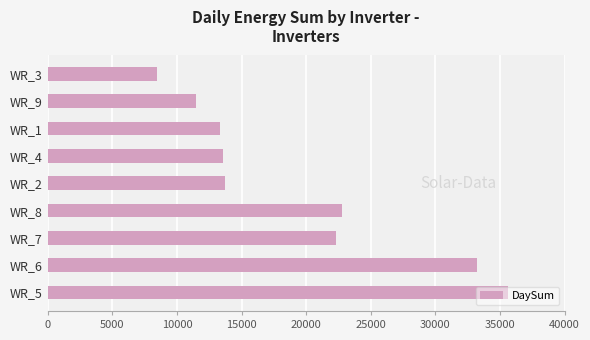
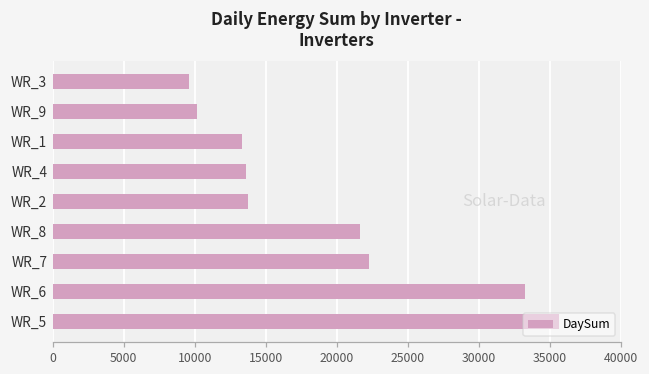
WR_3: 8500 -> 9600
WR_9: 11500 -> 10200
WR_8: 22700 -> 21700
